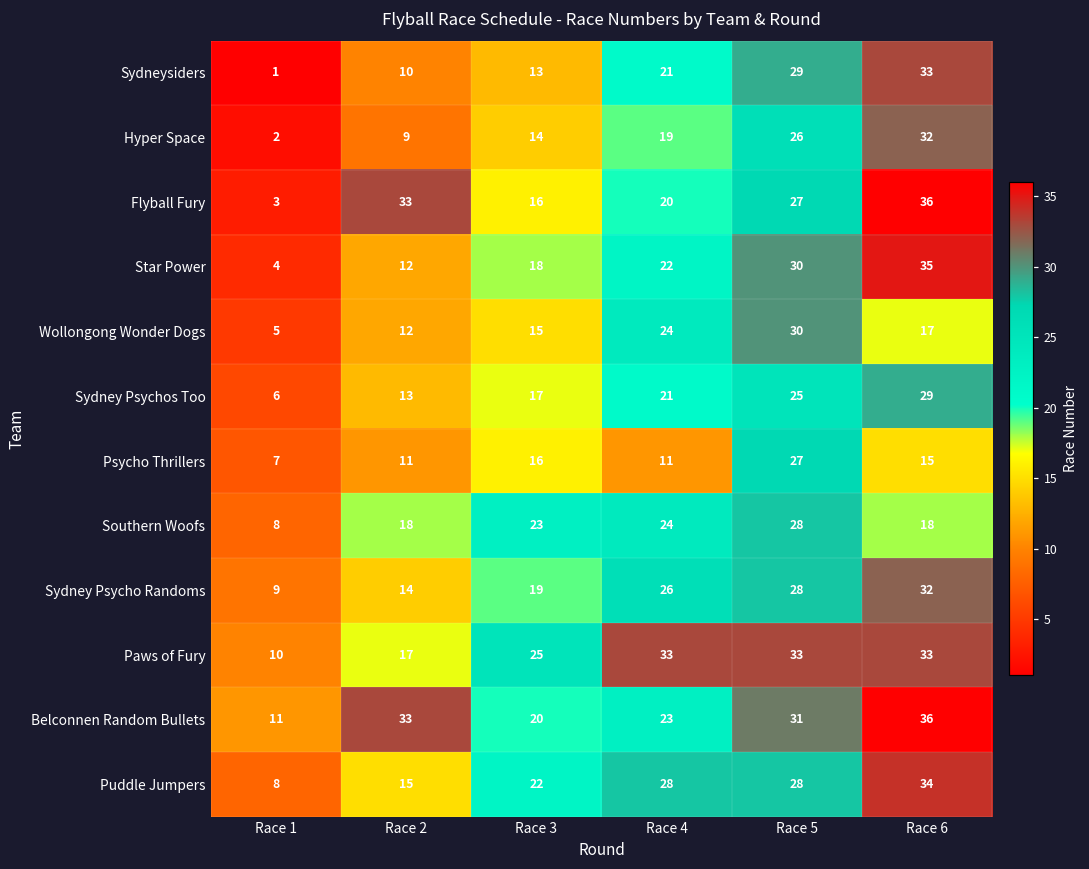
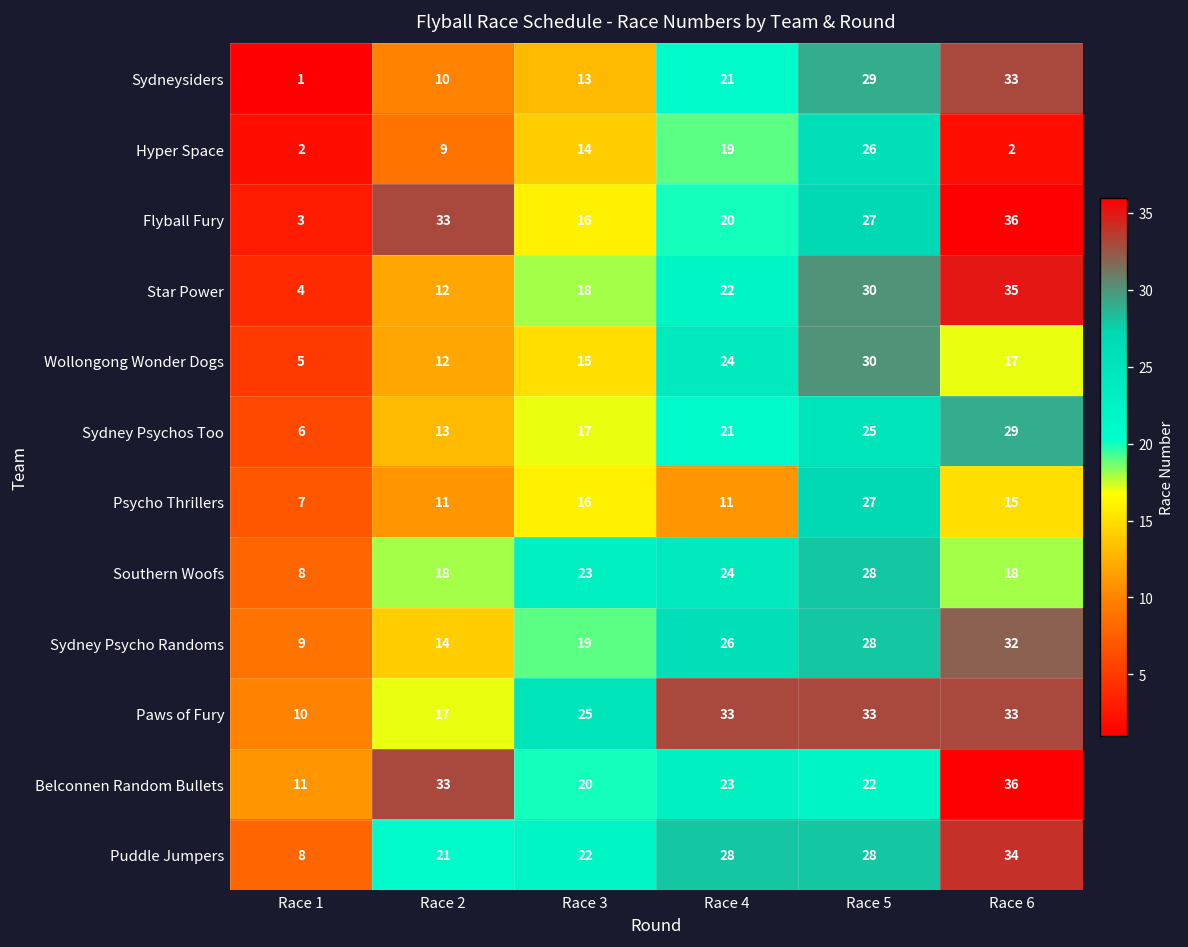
Hyper Space, Race 6: 32 -> 2
Belconnen Random Bullets, Race 5: 31 -> 22
Puddle Jumpers, Race 2: 15 -> 21
